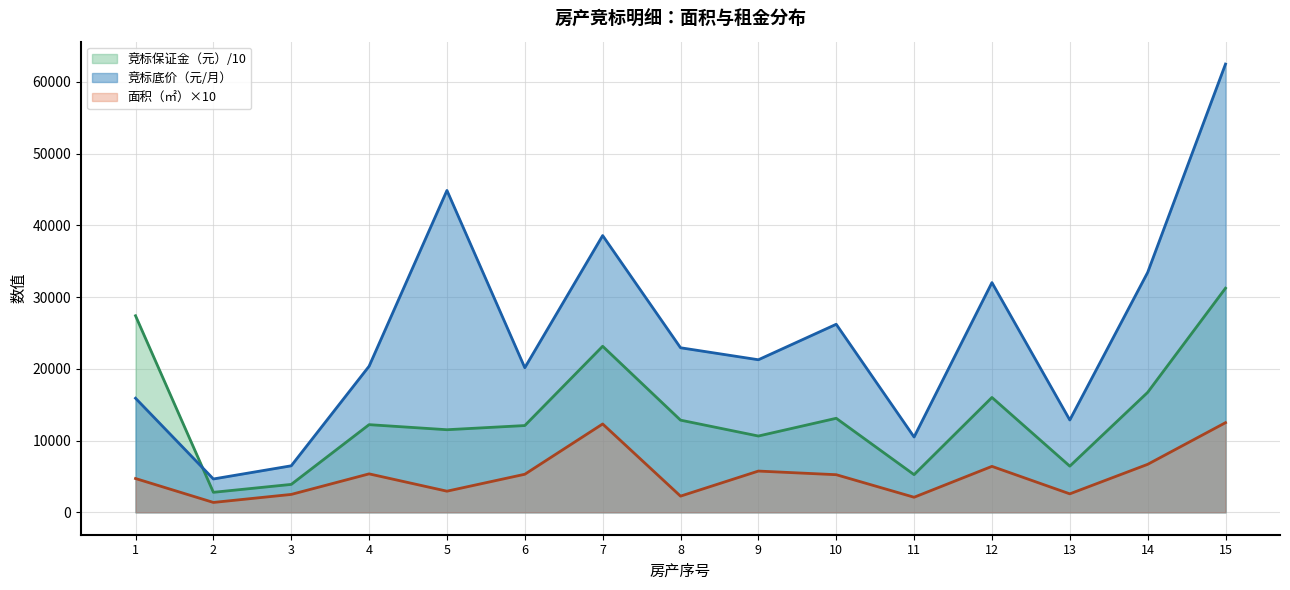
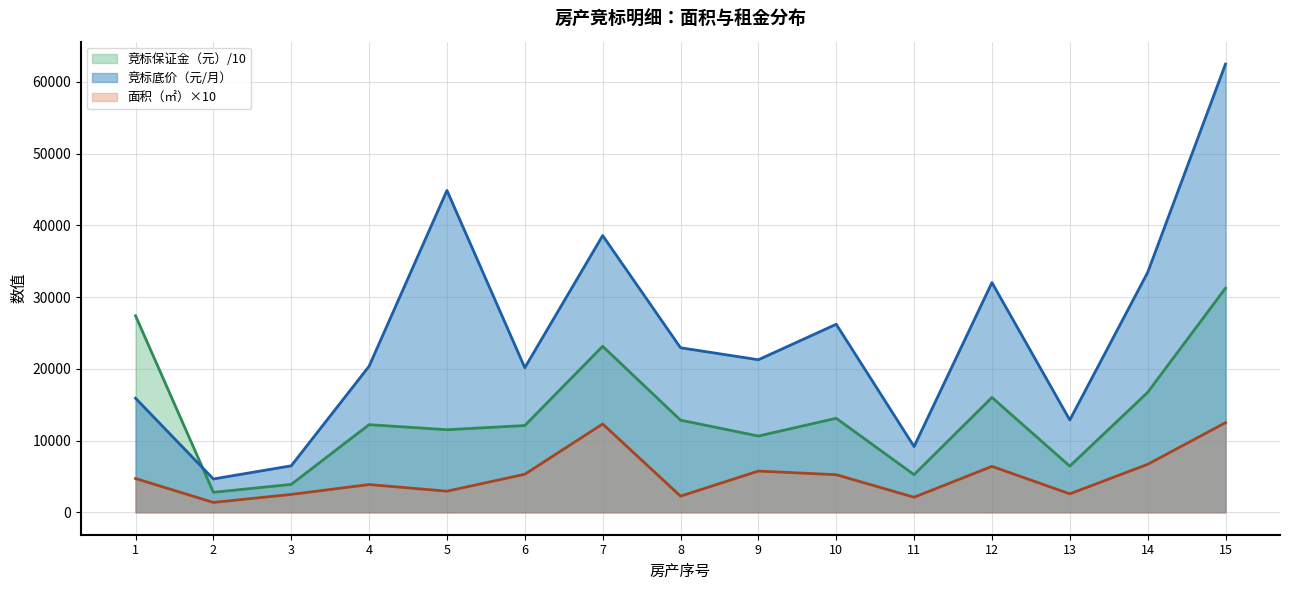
面积（㎡）×10, 4: 5000 -> 4000
竞标底价（元/月）, 11: 10000 -> 9000
